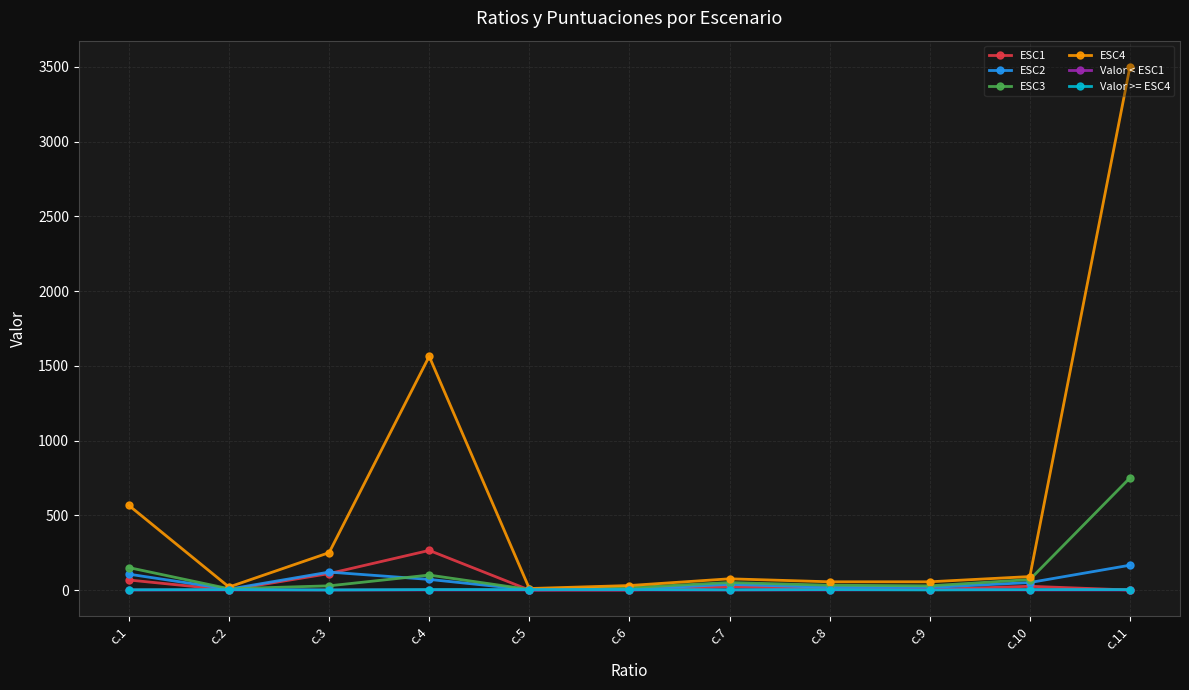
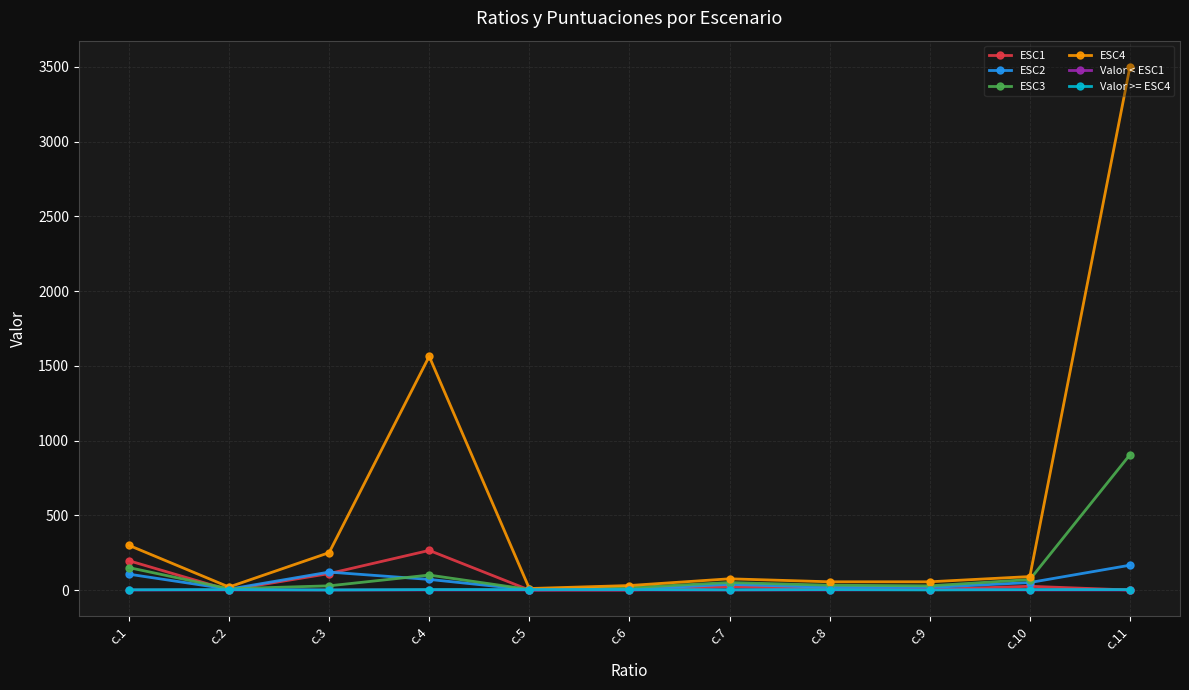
ESC1, c.1: 70 -> 200
ESC4, c.1: 570 -> 300
ESC3, c.11: 750 -> 910
